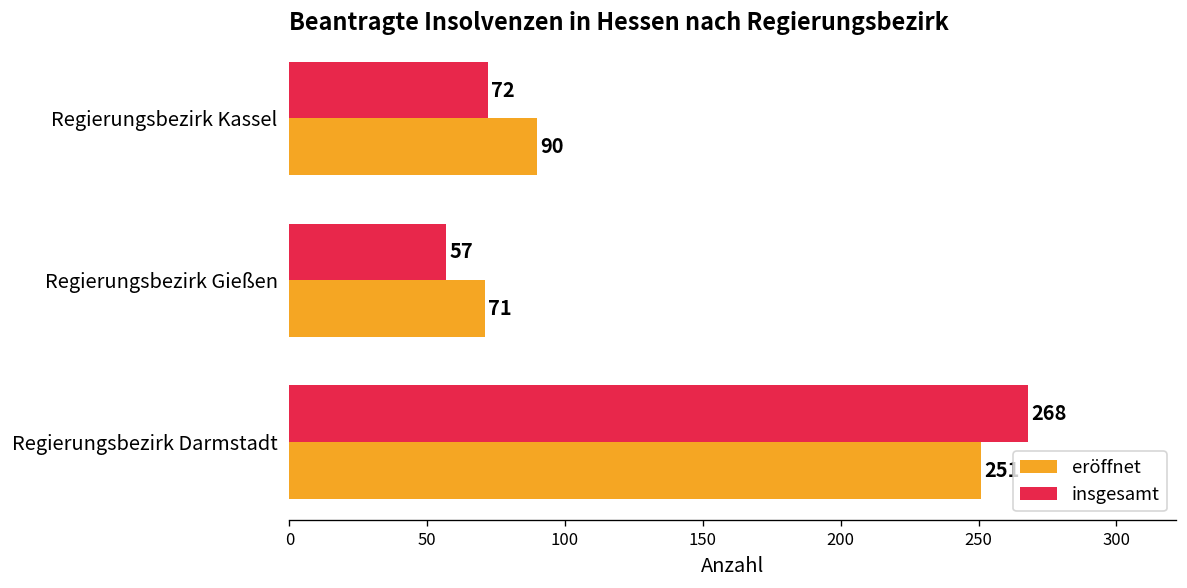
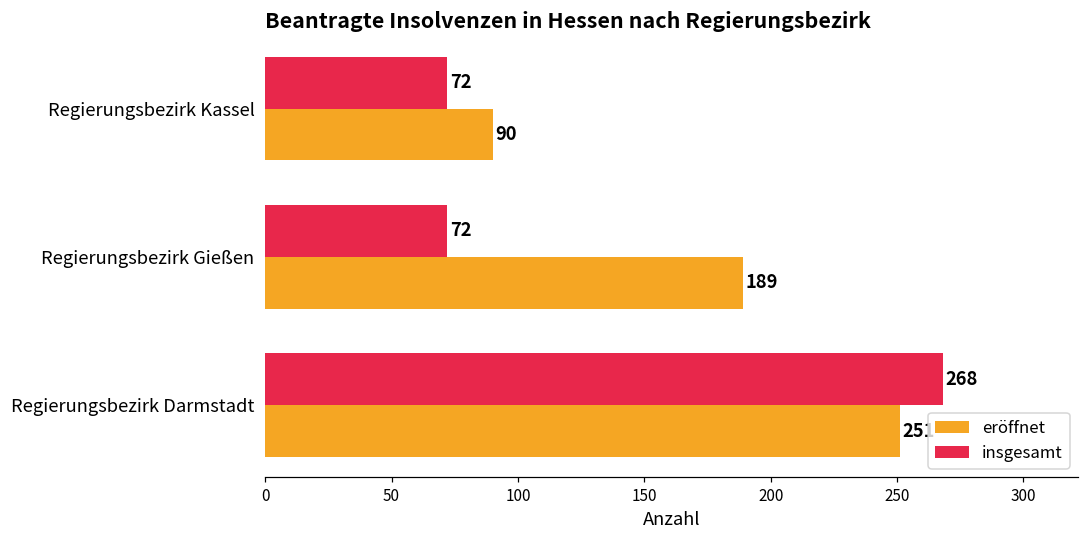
insgesamt, Regierungsbezirk Gießen: 57 -> 72
eröffnet, Regierungsbezirk Gießen: 71 -> 189
